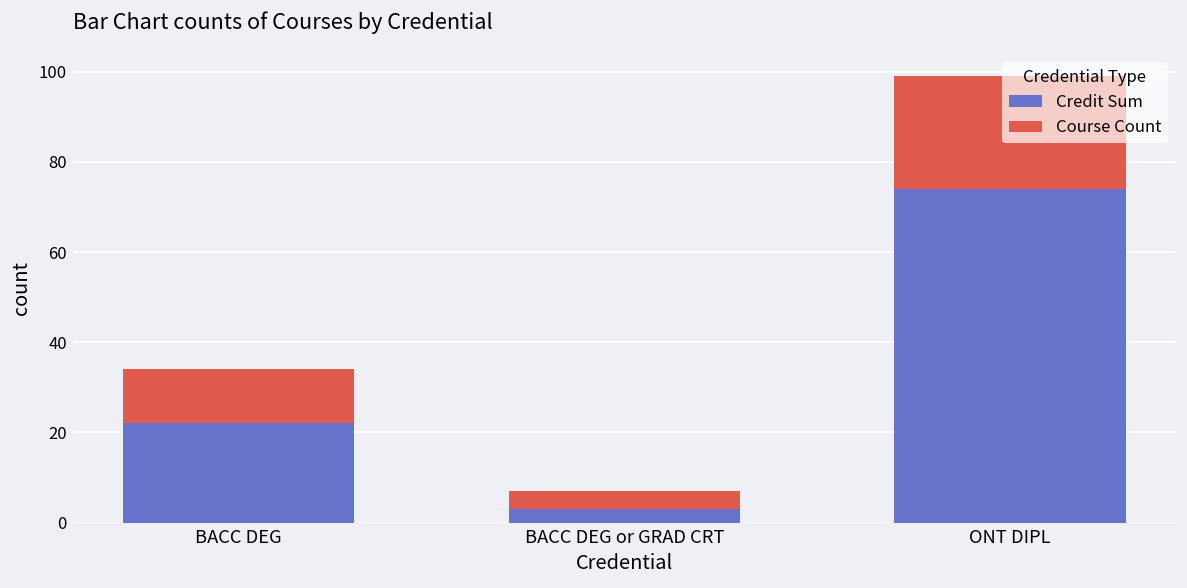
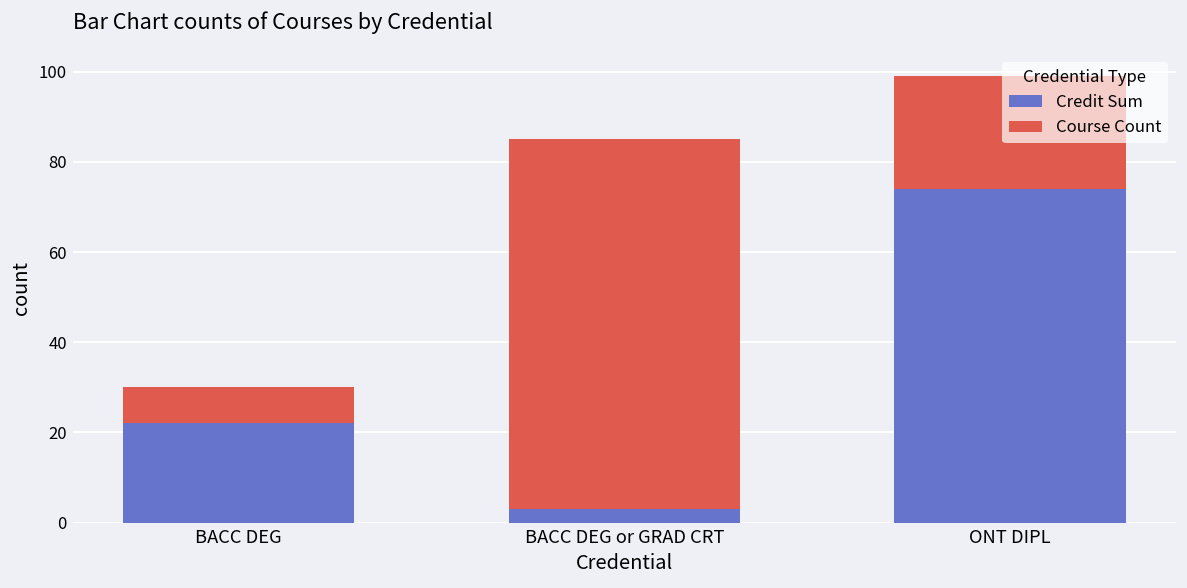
Course Count, BACC DEG: 12 -> 8
Course Count, BACC DEG or GRAD CRT: 4 -> 82
